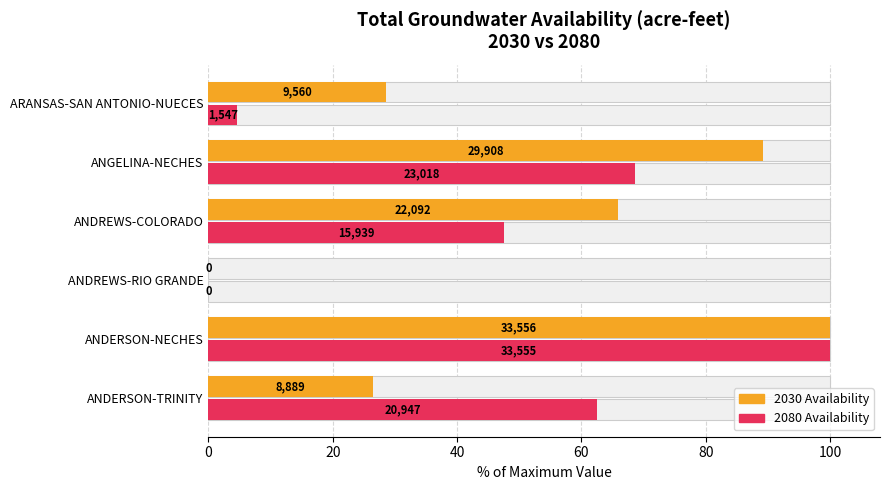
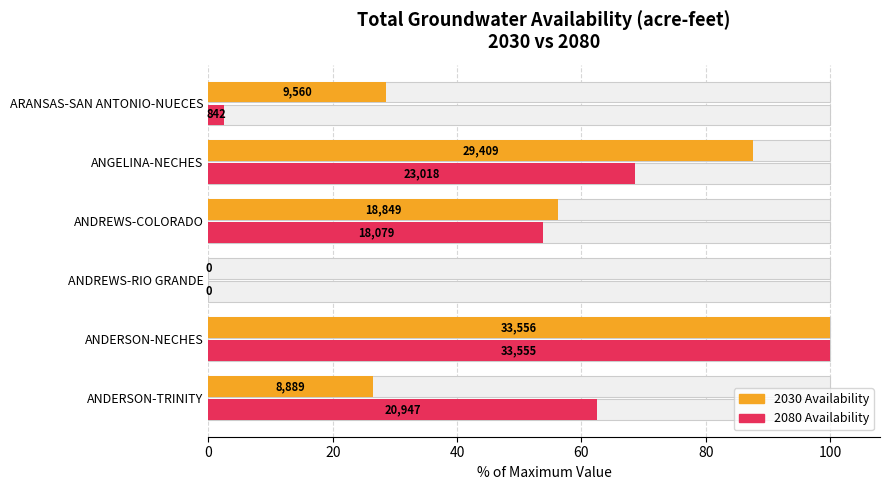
2080 Availability, ARANSAS-SAN ANTONIO-NUECES: 1,547 -> 842
2030 Availability, ANGELINA-NECHES: 29,908 -> 29,409
2030 Availability, ANDREWS-COLORADO: 22,092 -> 18,849
2080 Availability, ANDREWS-COLORADO: 15,939 -> 18,079
